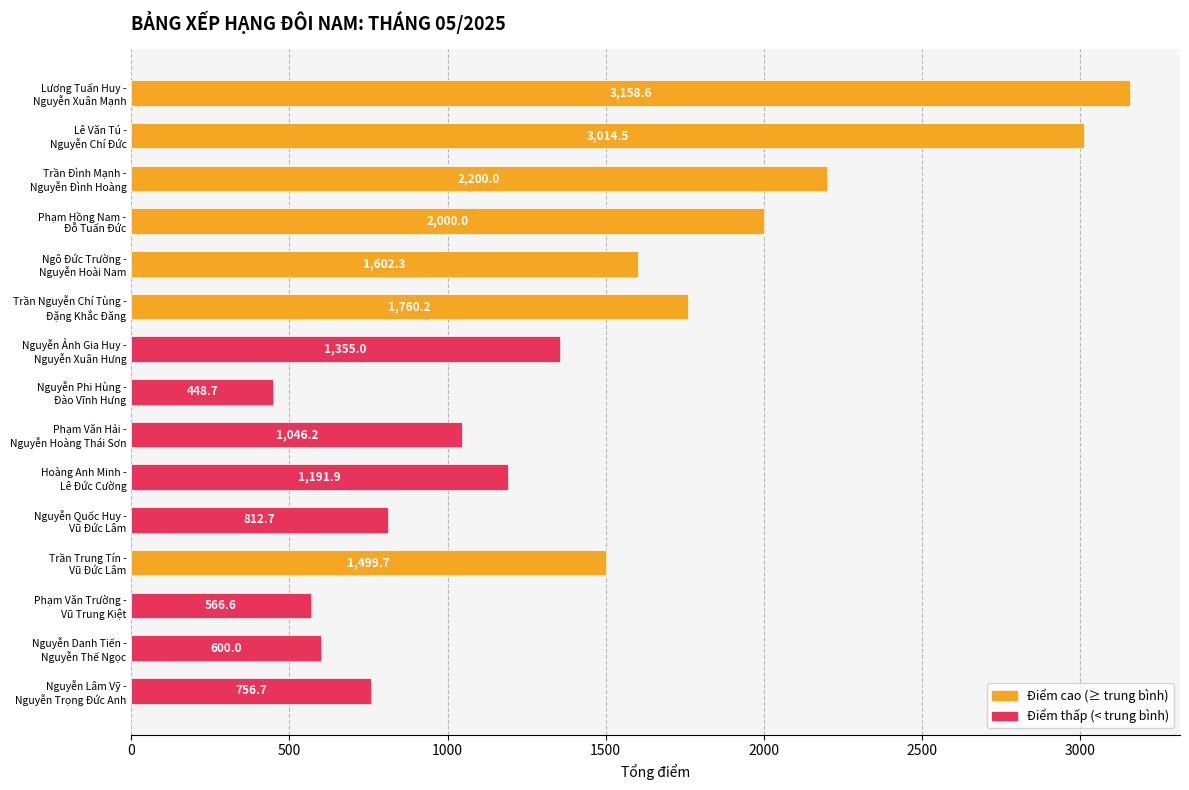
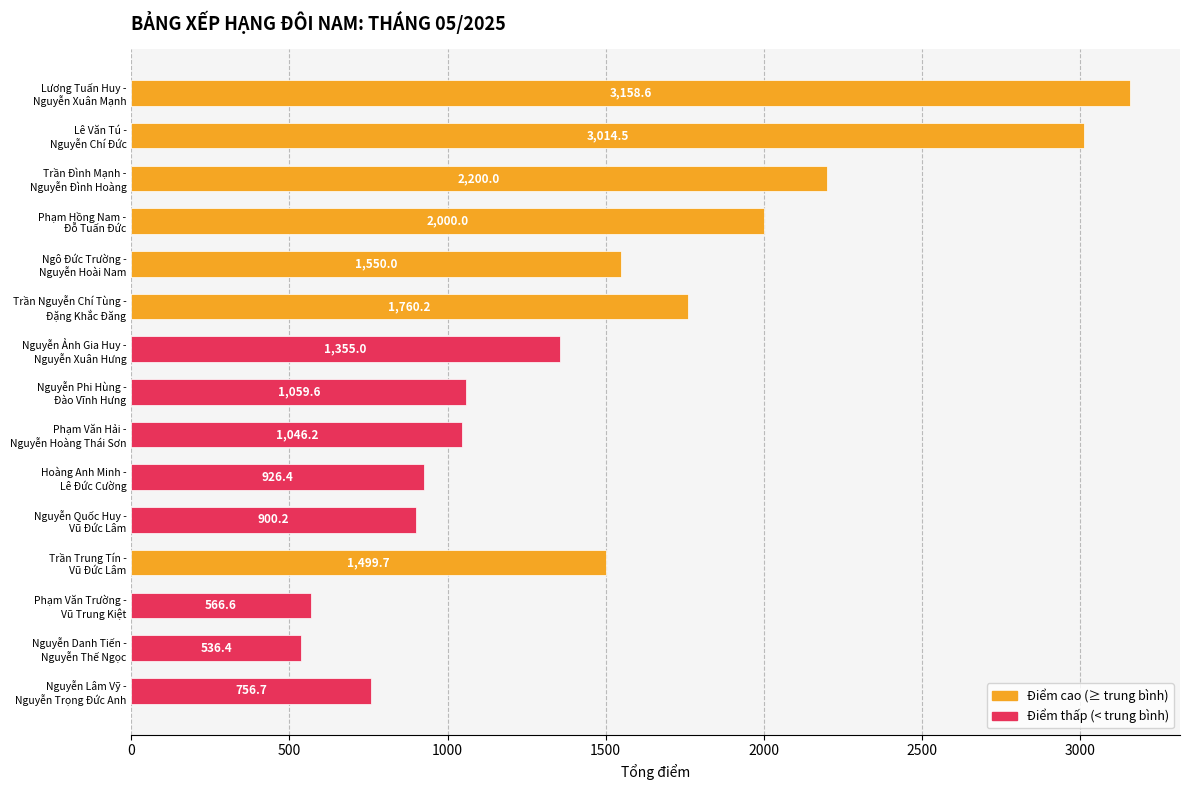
Ngô Đức Trường - Nguyễn Hoài Nam: 1,602.3 -> 1,550.0
Nguyễn Phi Hùng - Đào Vĩnh Hưng: 448.7 -> 1,059.6
Hoàng Anh Minh - Lê Đức Cường: 1,191.9 -> 926.4
Nguyễn Quốc Huy - Vũ Đức Lâm: 812.7 -> 900.2
Nguyễn Danh Tiến - Nguyễn Thế Ngọc: 600.0 -> 536.4
